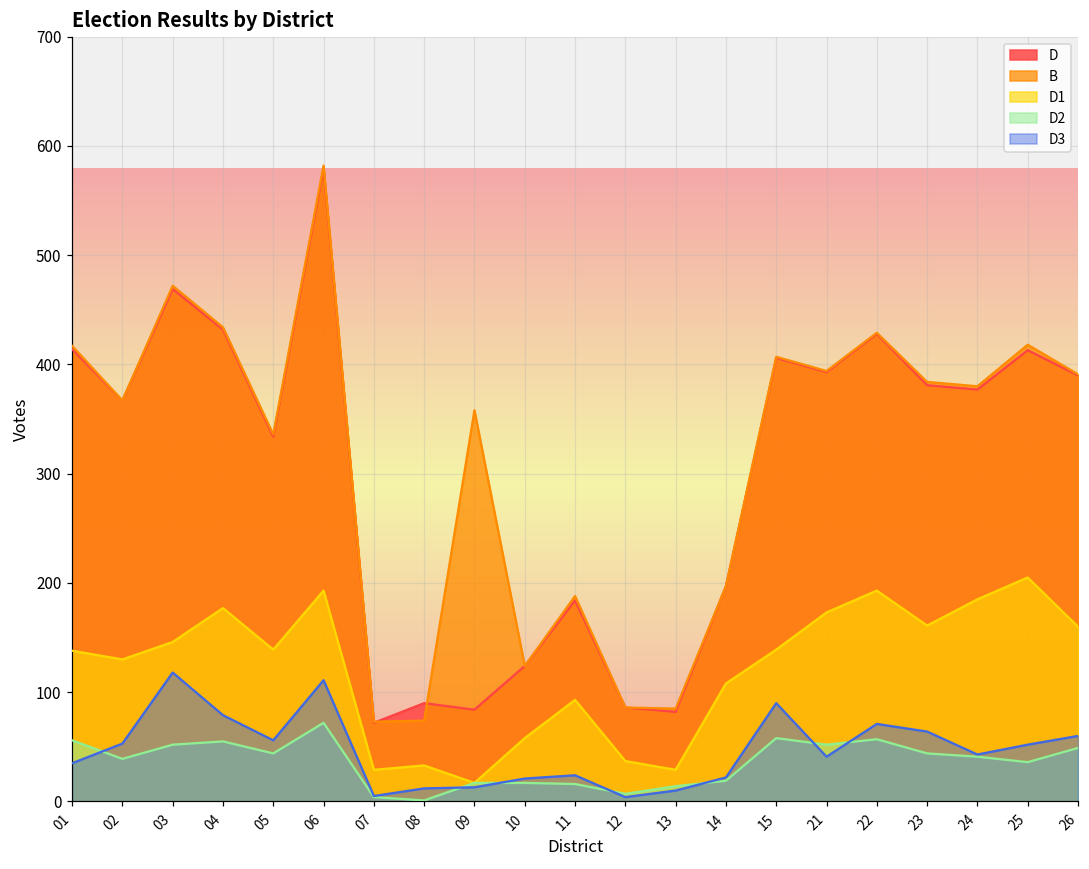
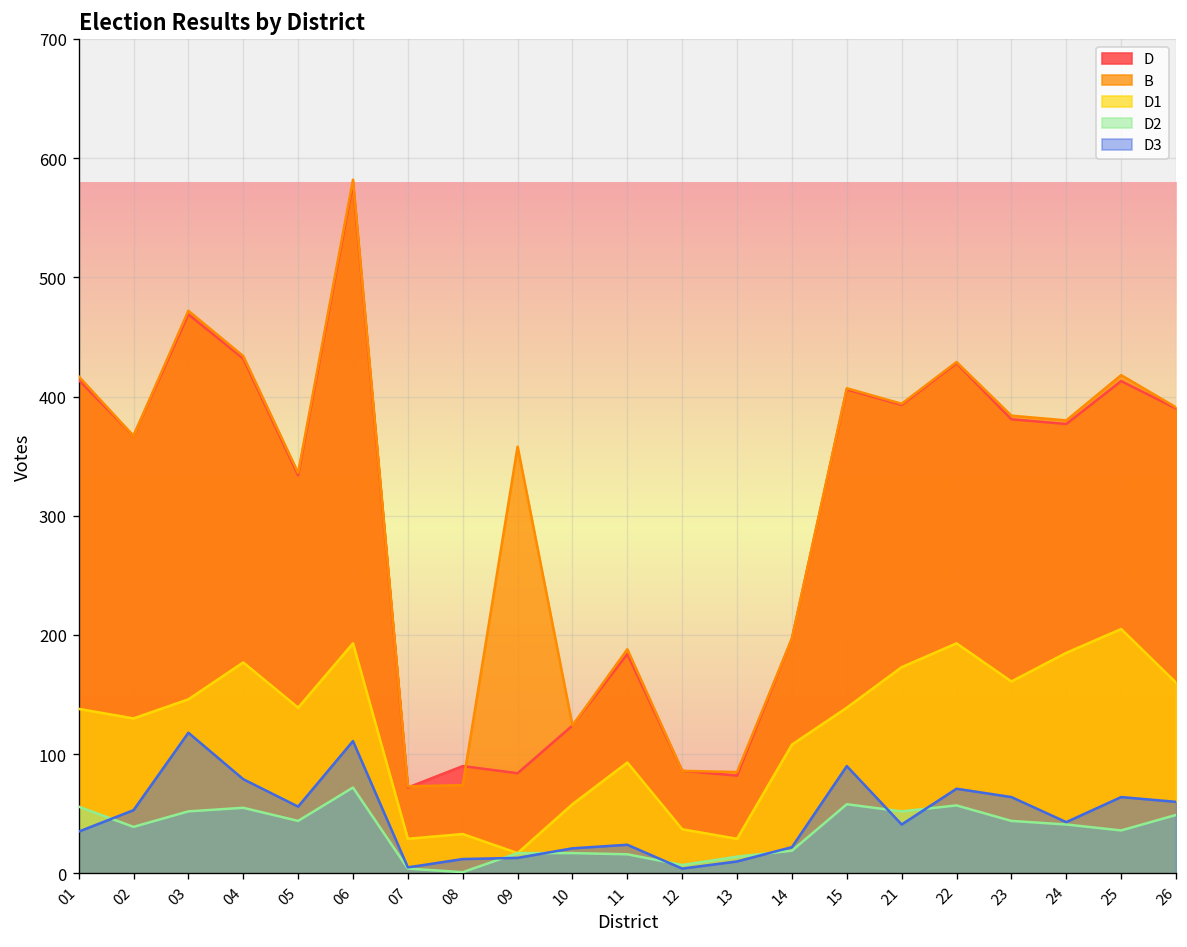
D3, 25: 50 -> 60
